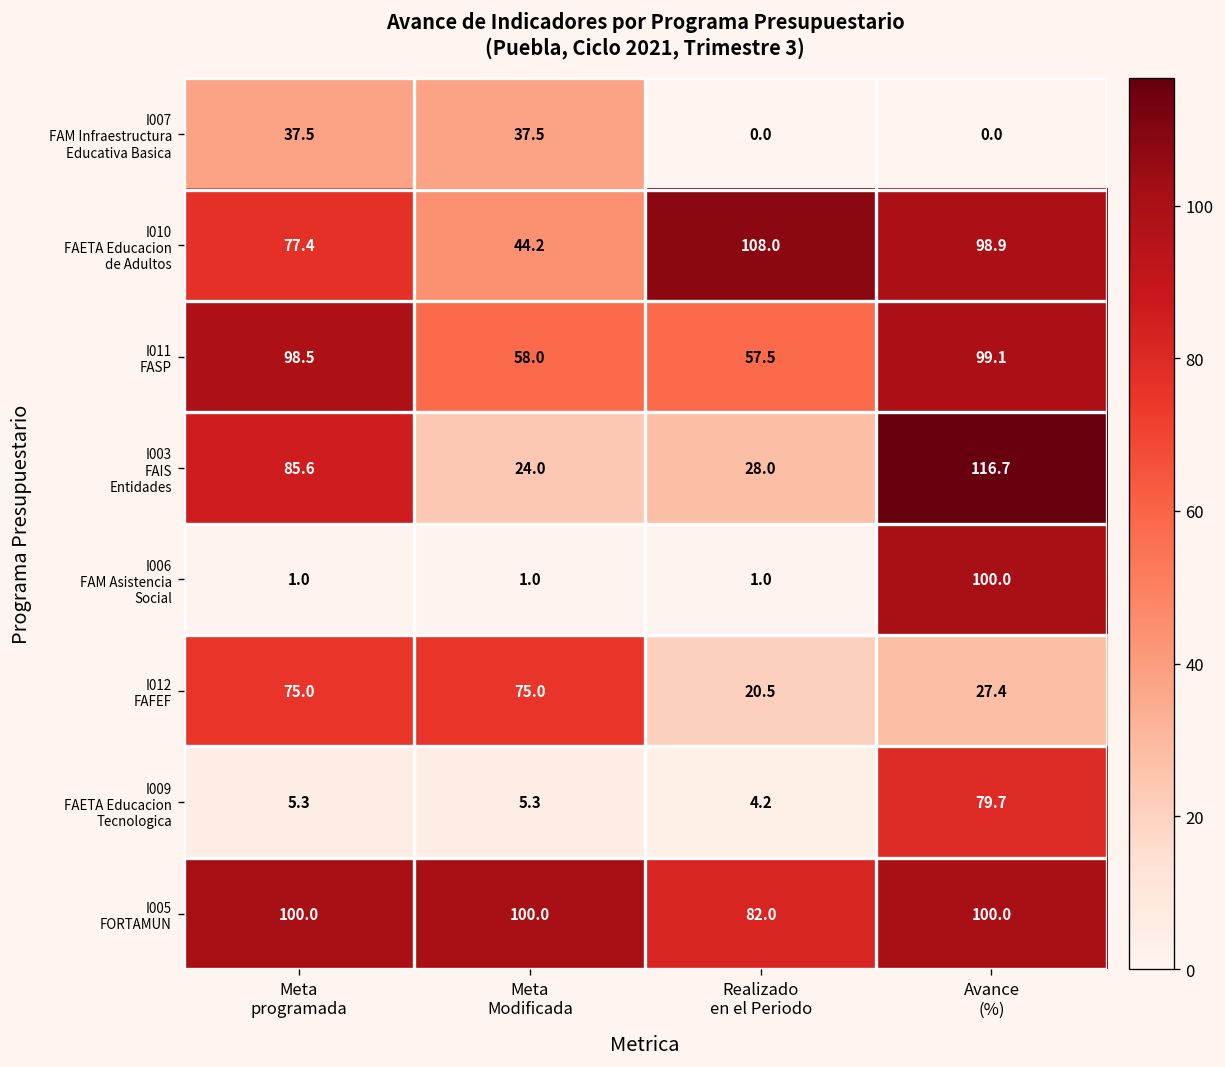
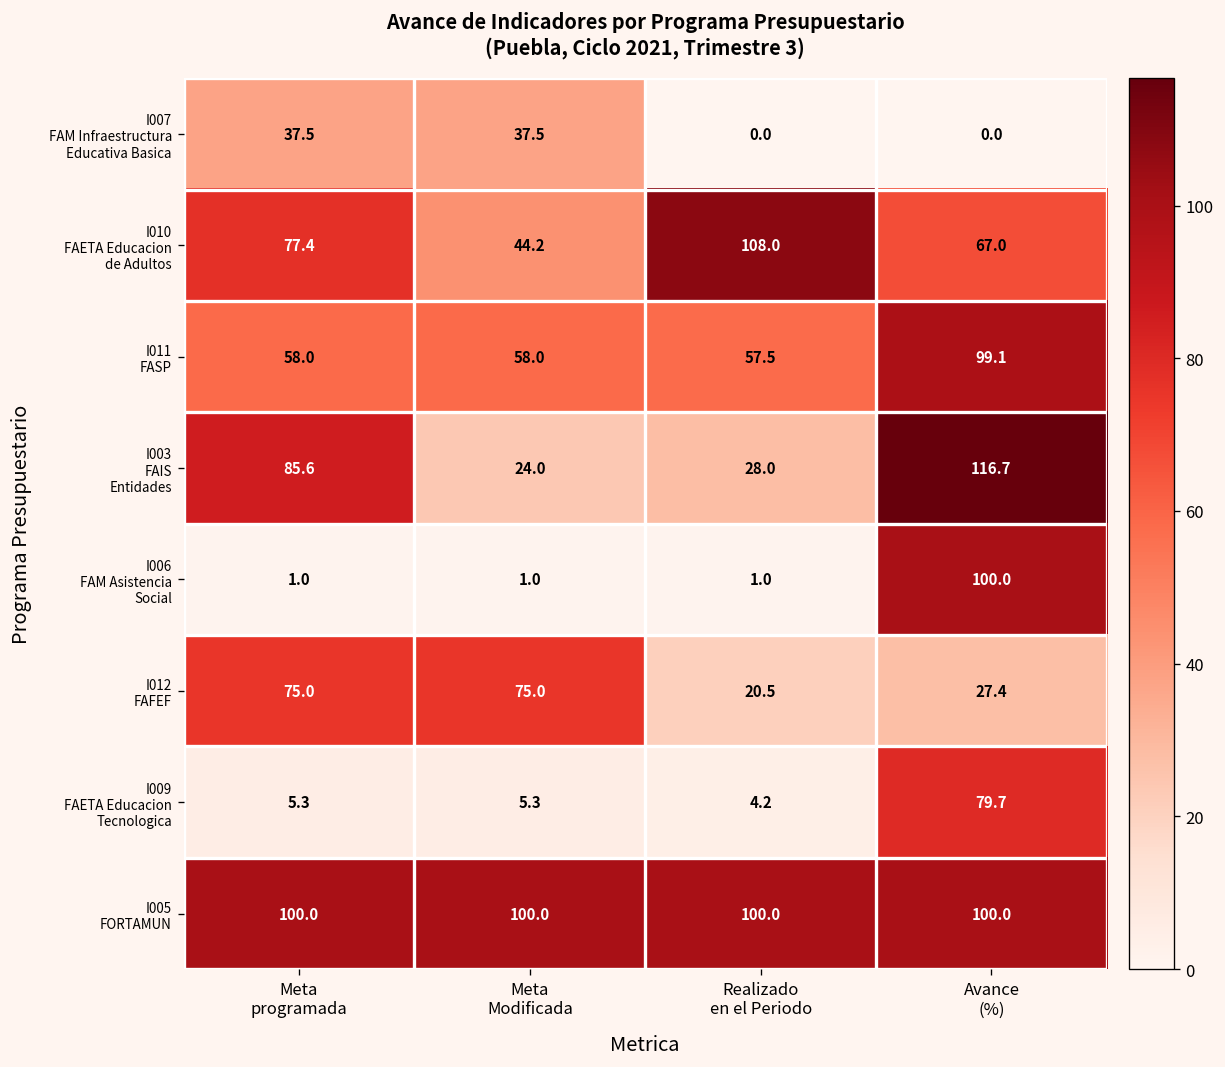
I010 FAETA Educacion de Adultos, Avance (%): 98.9 -> 67.0
I011 FASP, Meta programada: 98.5 -> 58.0
I005 FORTAMUN, Realizado en el Periodo: 82.0 -> 100.0
